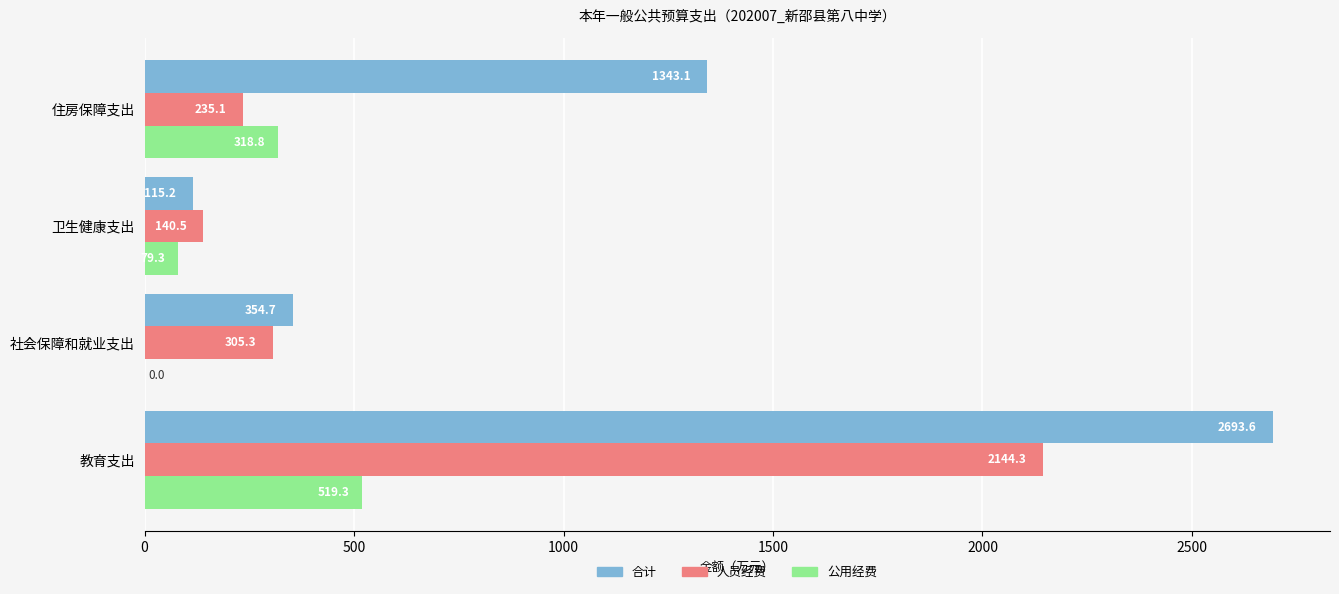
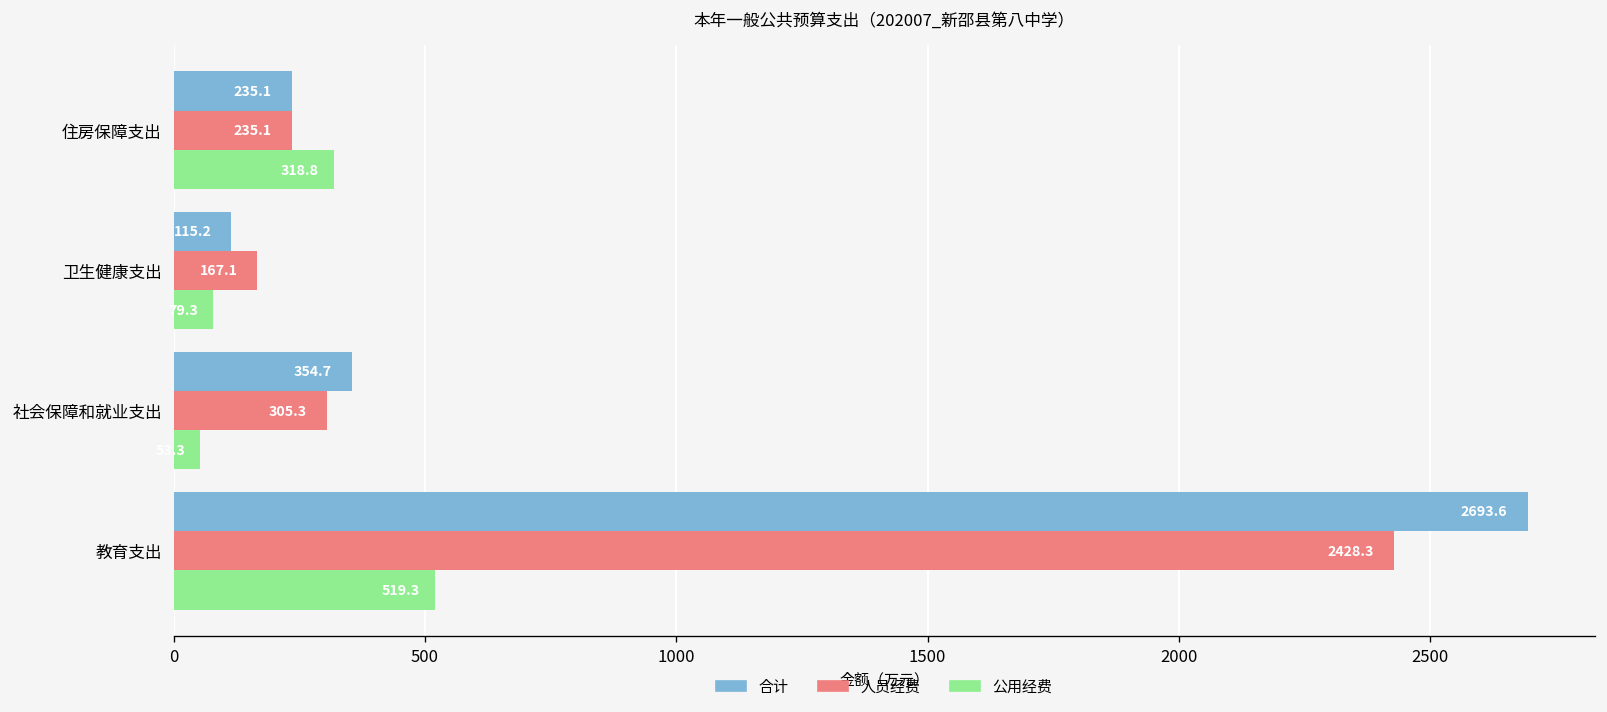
合计, 住房保障支出: 1343.1 -> 235.1
人员经费, 卫生健康支出: 140.5 -> 167.1
公用经费, 社会保障和就业支出: 0 -> 50
人员经费, 教育支出: 2144.3 -> 2428.3
